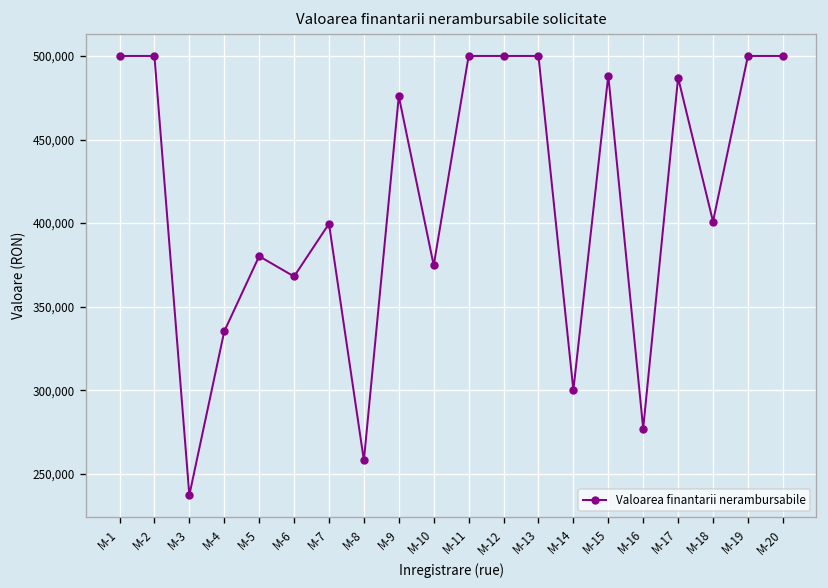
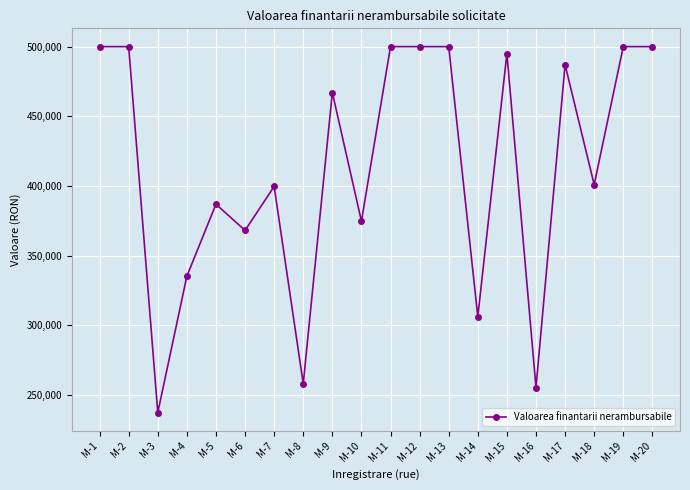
M-5: 380,000 -> 387,000
M-9: 476,000 -> 467,000
M-14: 300,000 -> 306,000
M-15: 488,000 -> 495,000
M-16: 277,000 -> 255,000
